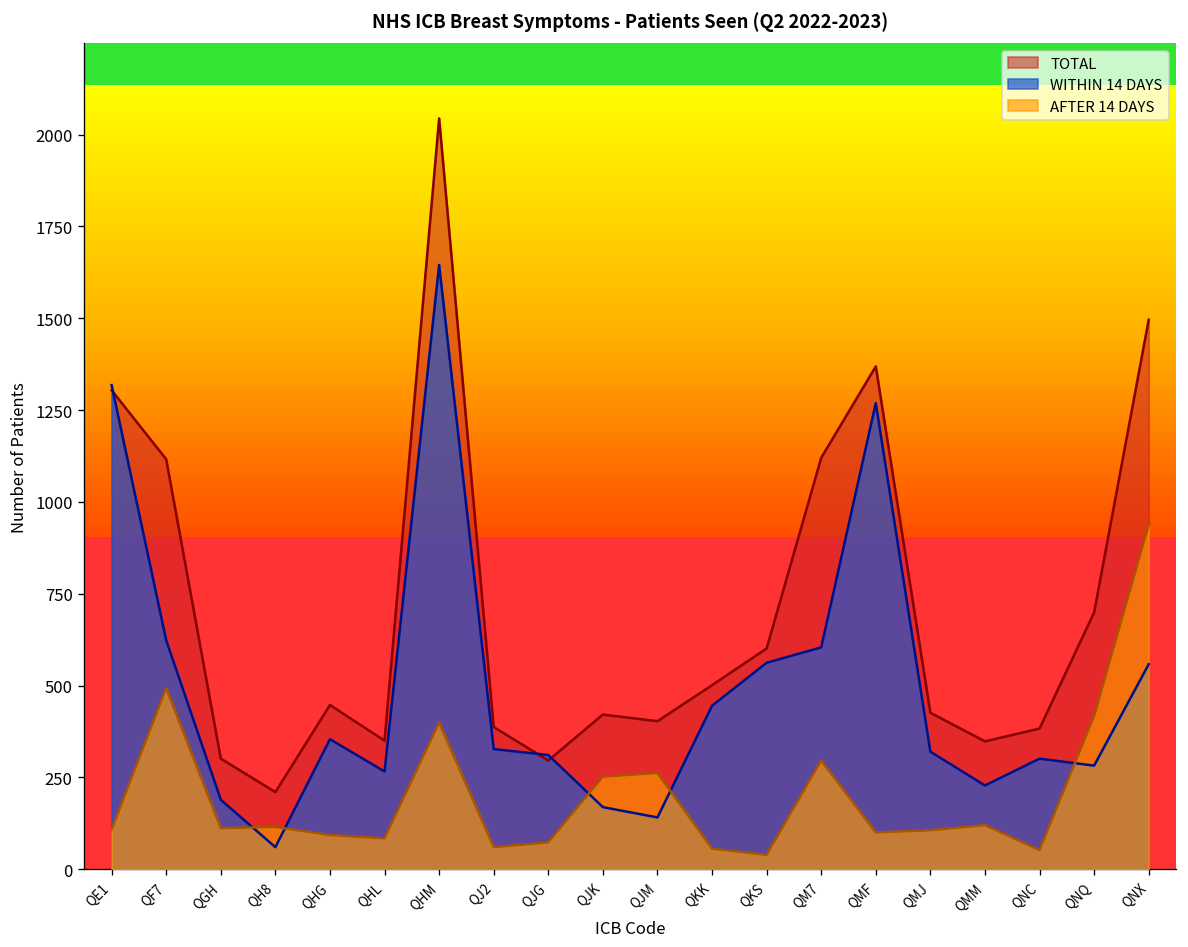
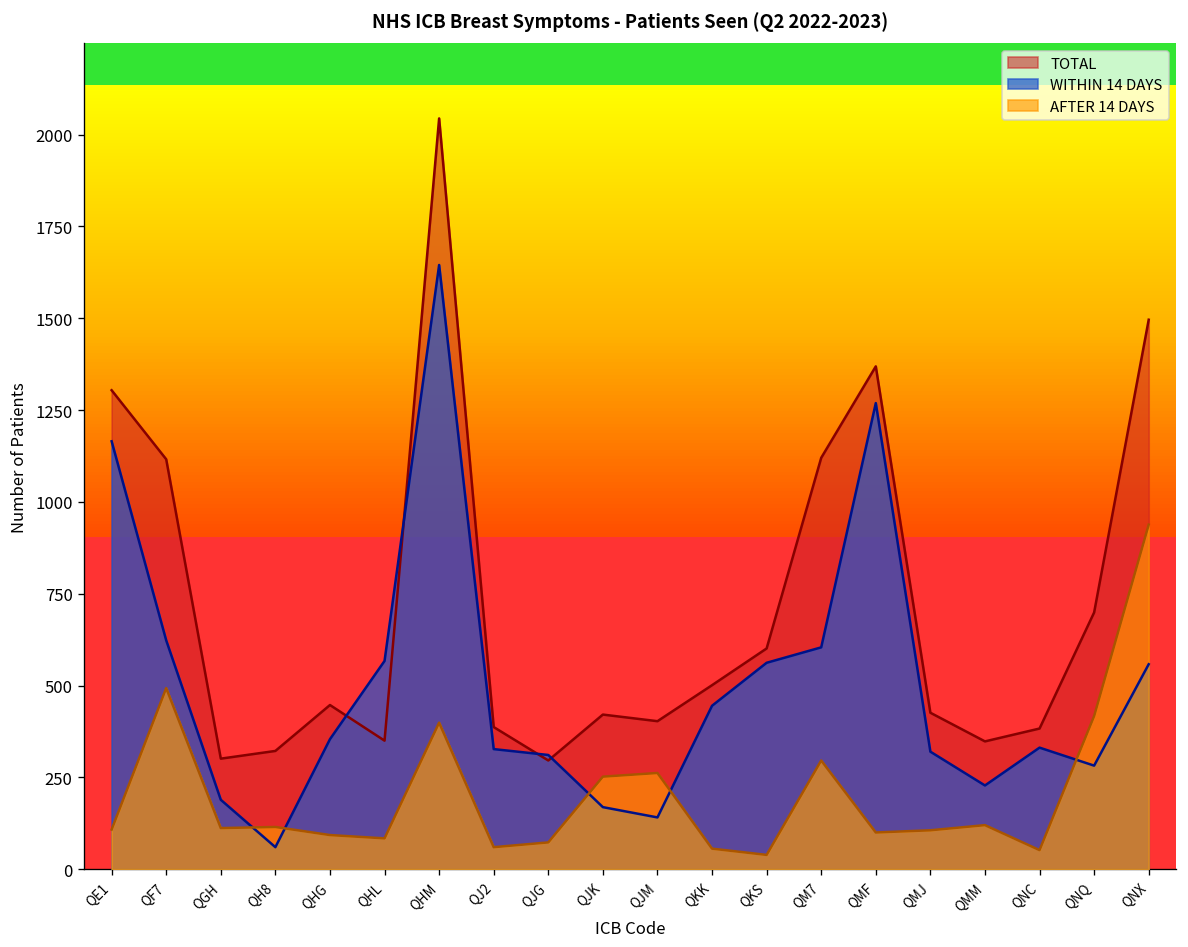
WITHIN 14 DAYS, QE1: 1320 -> 1170
TOTAL, QH8: 210 -> 320
WITHIN 14 DAYS, QHL: 270 -> 570
WITHIN 14 DAYS, QNC: 300 -> 330
